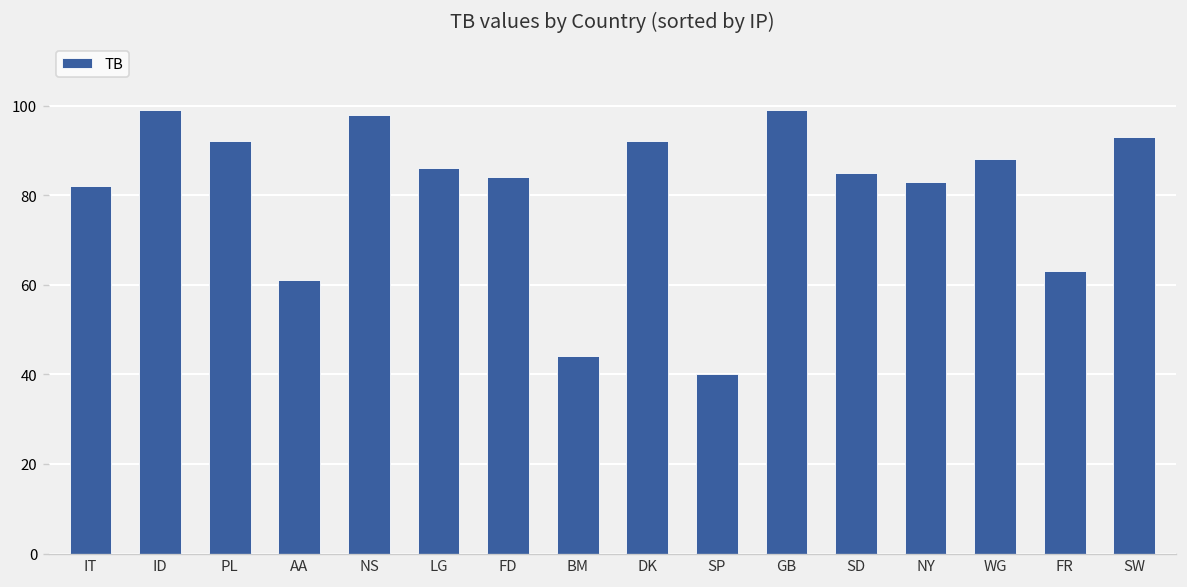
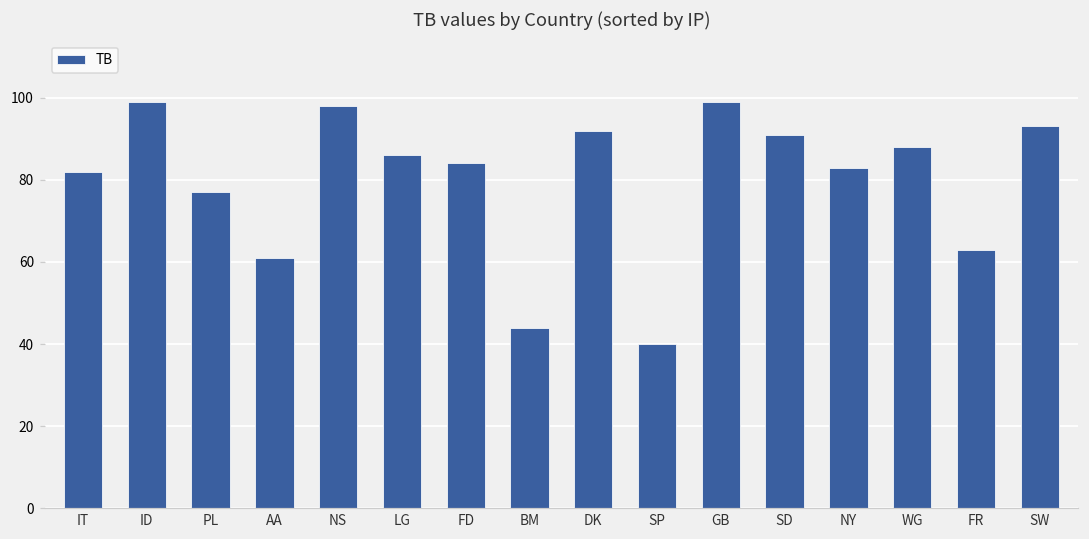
PL: 92 -> 77
SD: 85 -> 91
